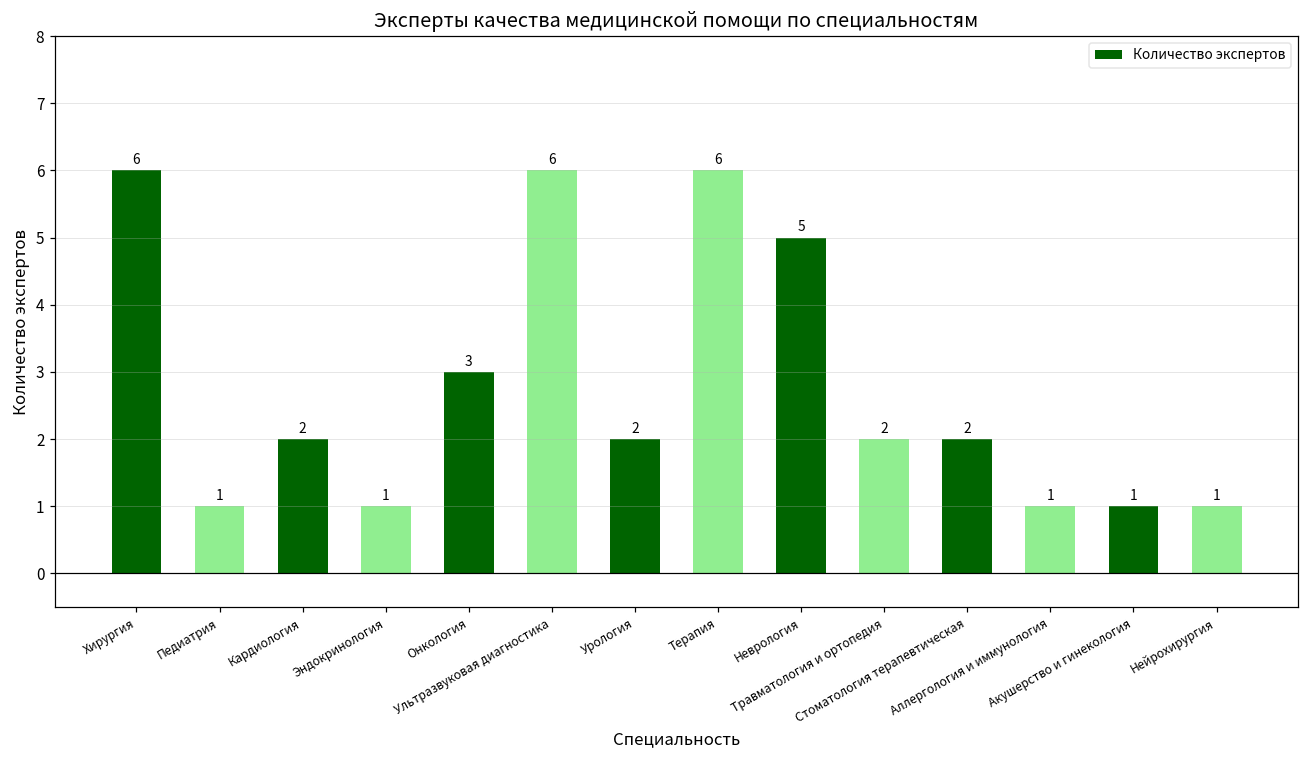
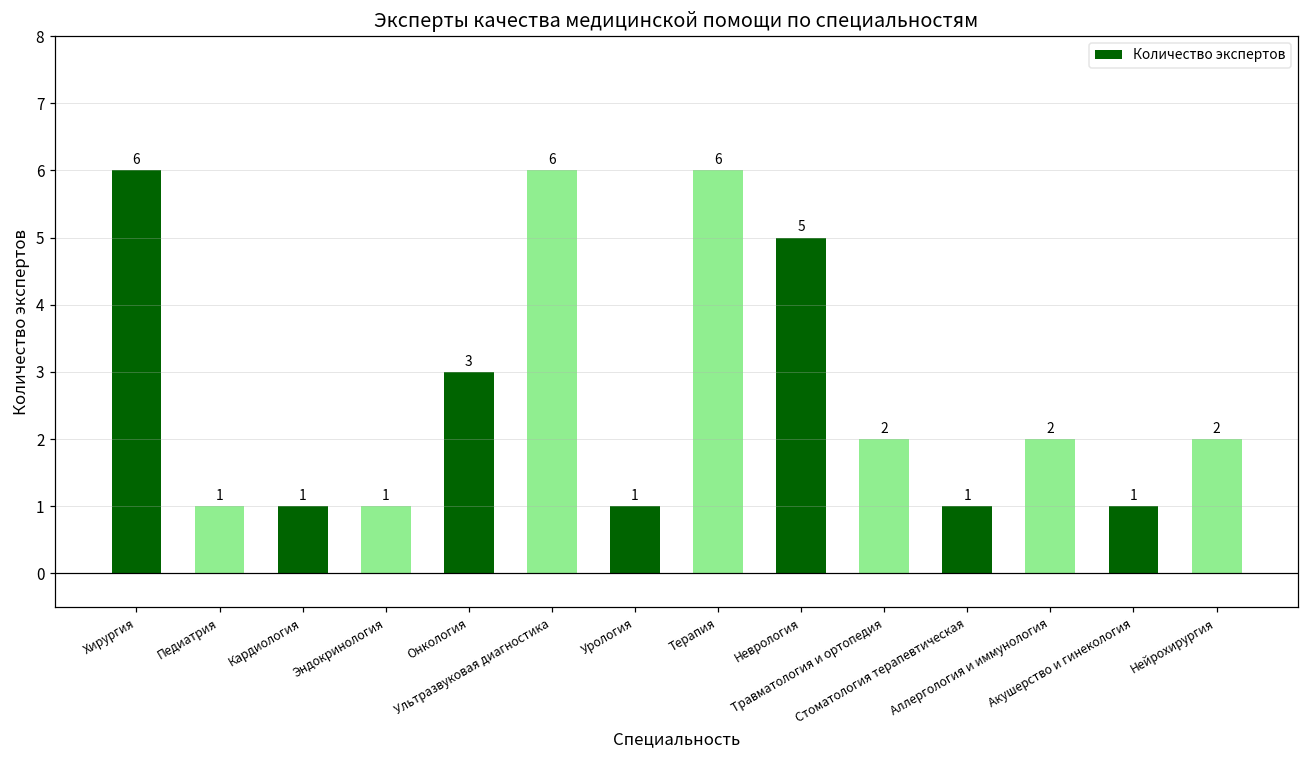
Кардиология: 2 -> 1
Урология: 2 -> 1
Стоматология терапевтическая: 2 -> 1
Аллергология и иммунология: 1 -> 2
Нейрохирургия: 1 -> 2
